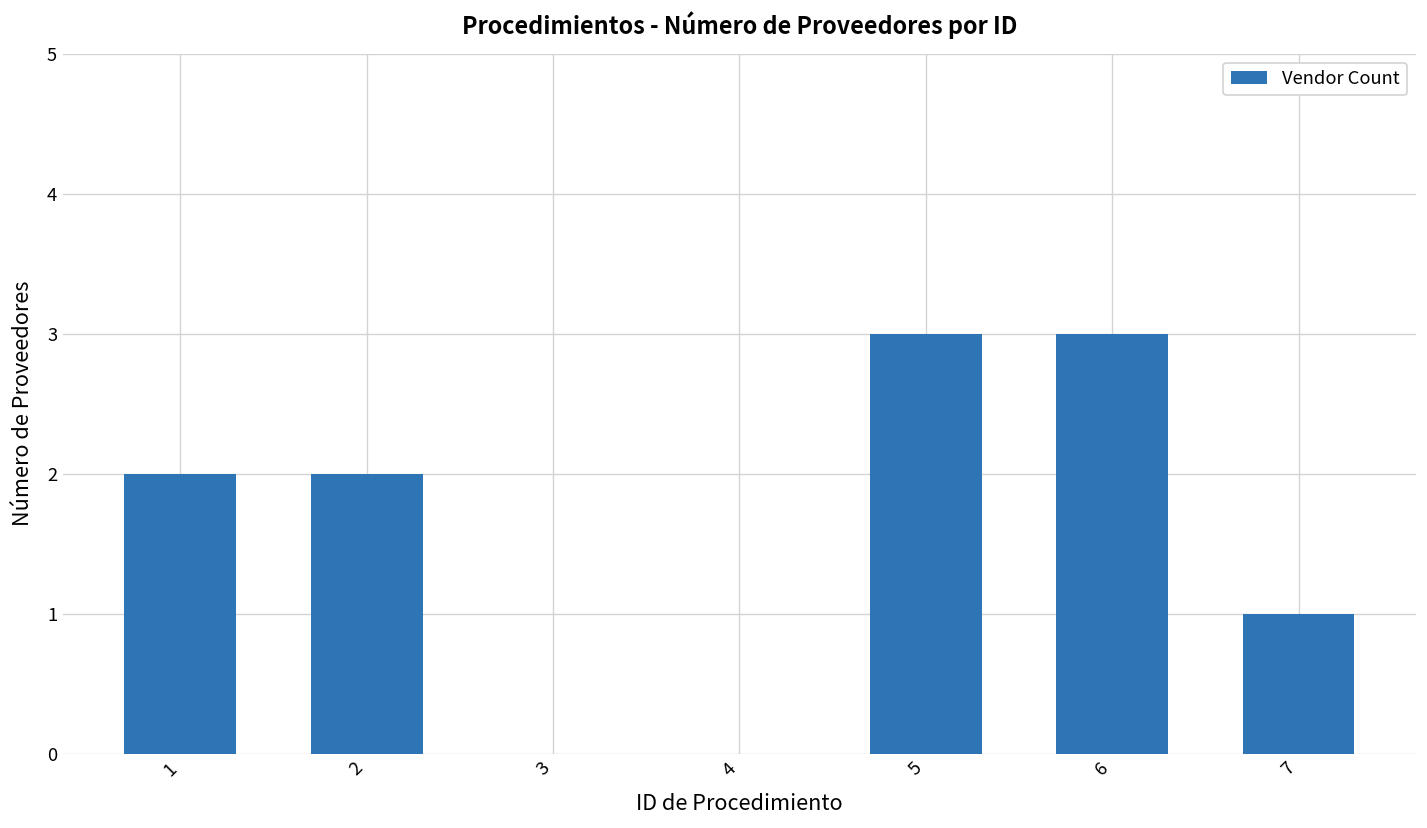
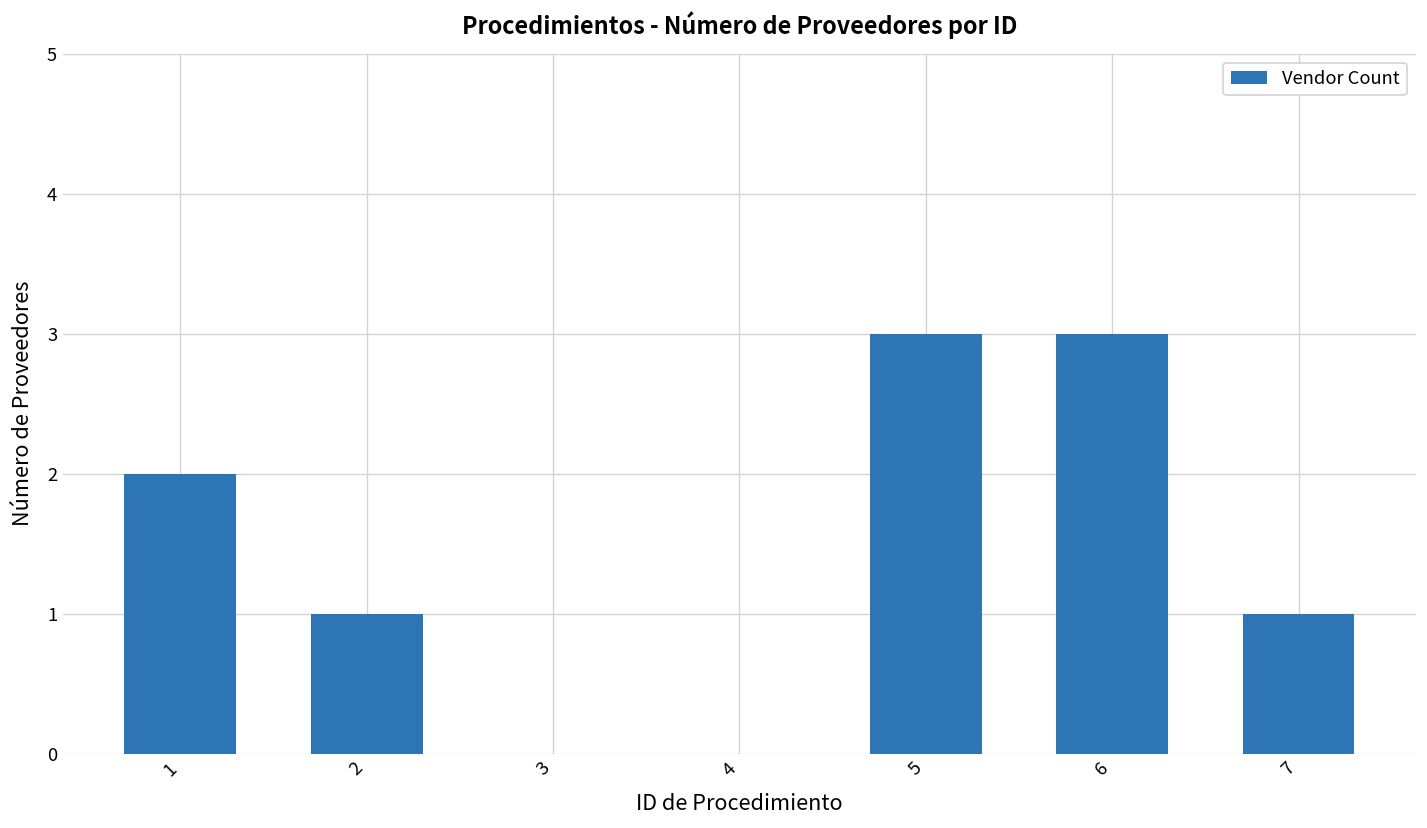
2: 2 -> 1
